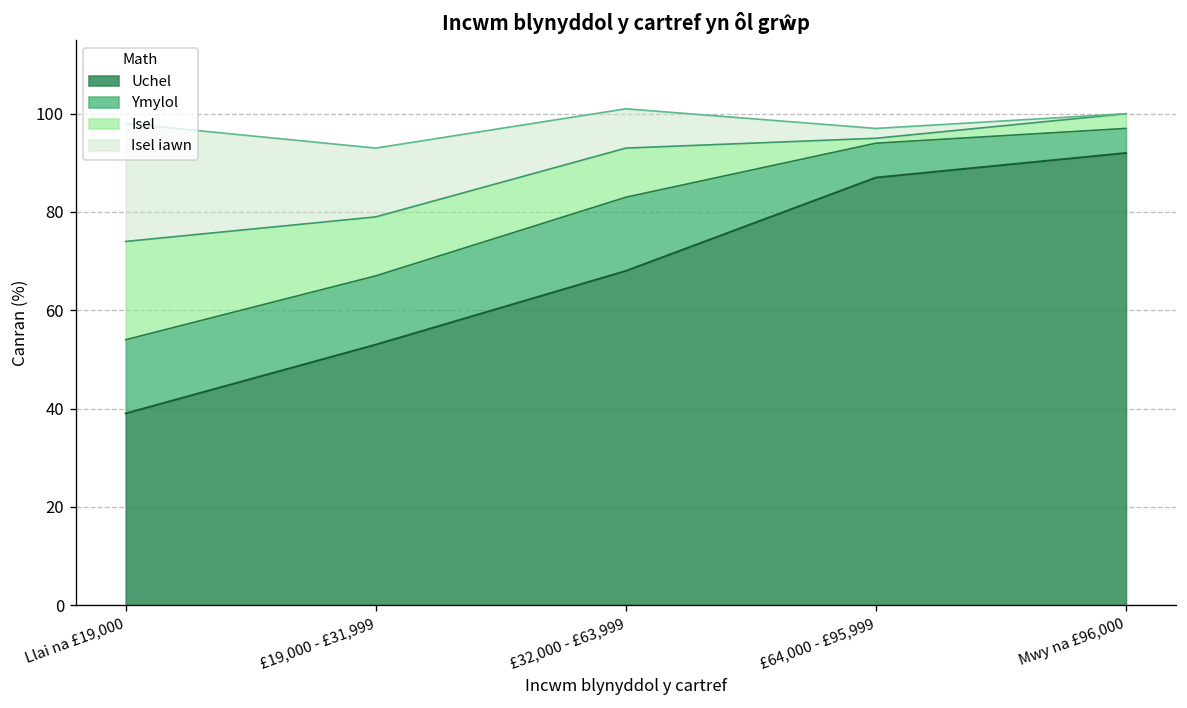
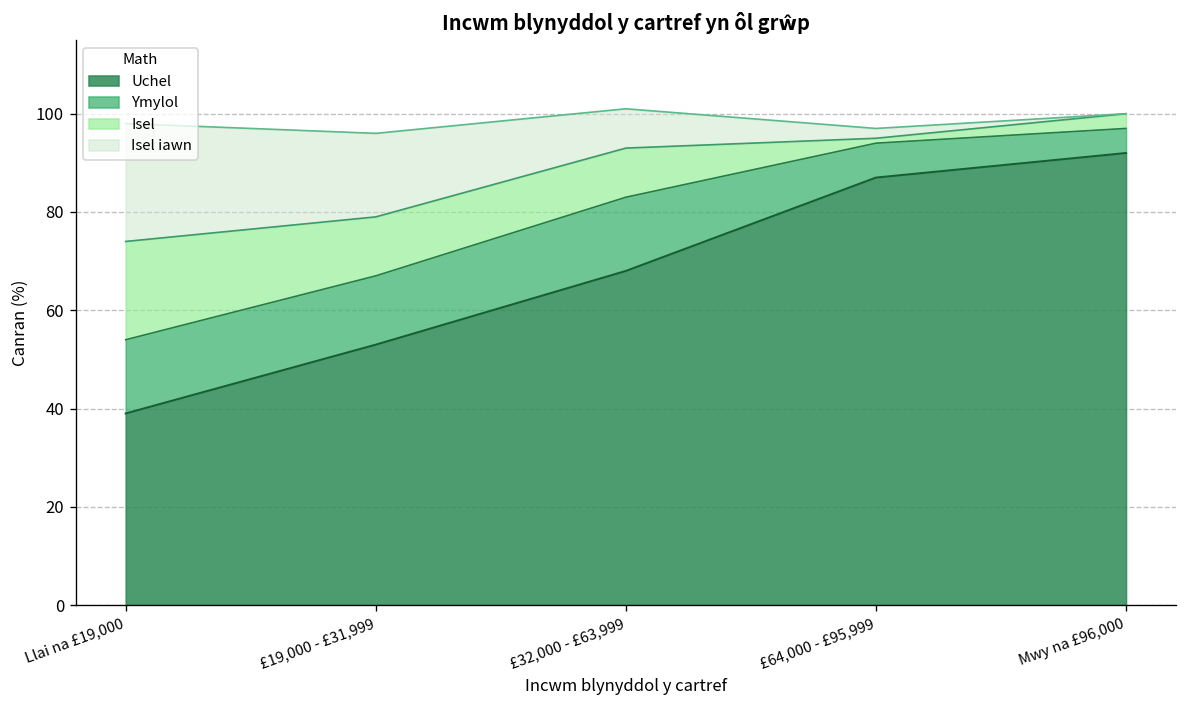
Isel iawn, £19,000 - £31,999: 14 -> 17
